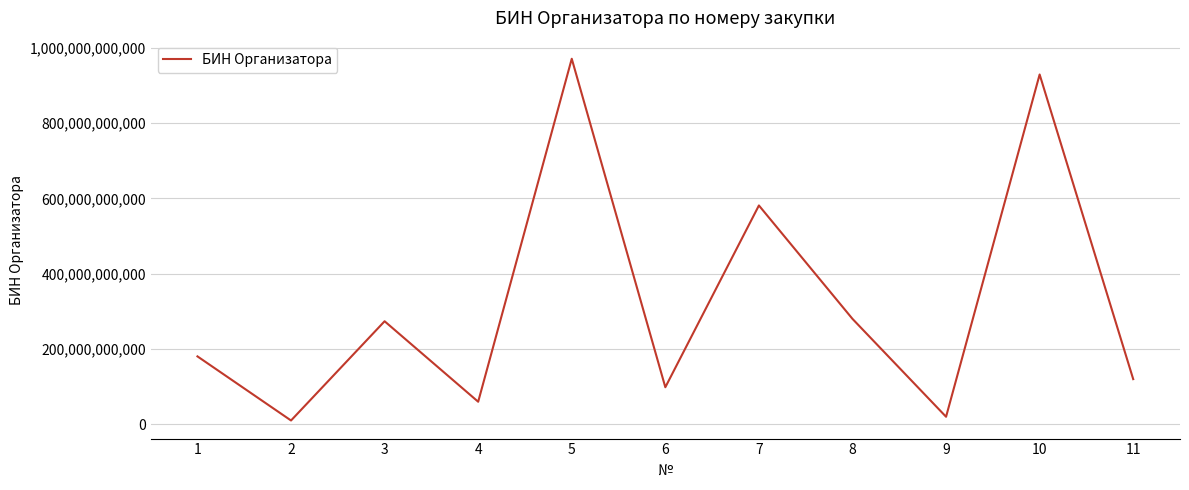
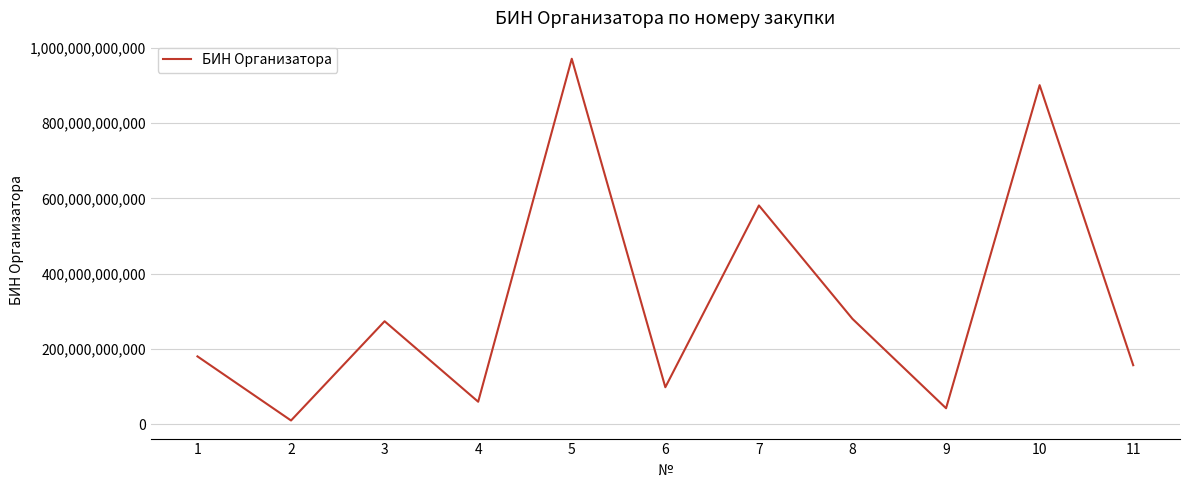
9: 20,000,000,000 -> 40,000,000,000
10: 930,000,000,000 -> 900,000,000,000
11: 120,000,000,000 -> 160,000,000,000
